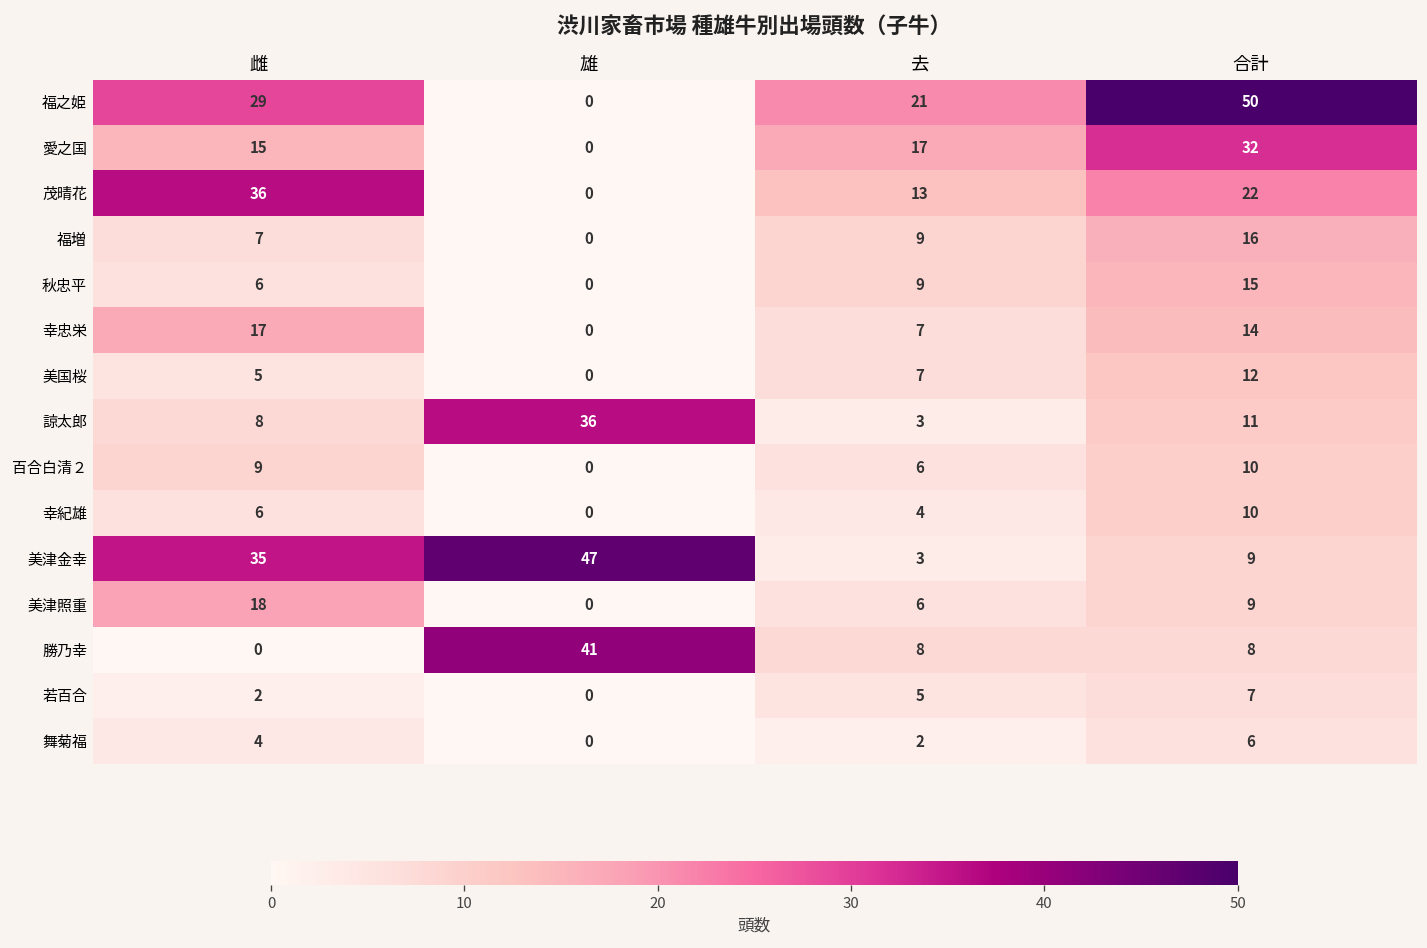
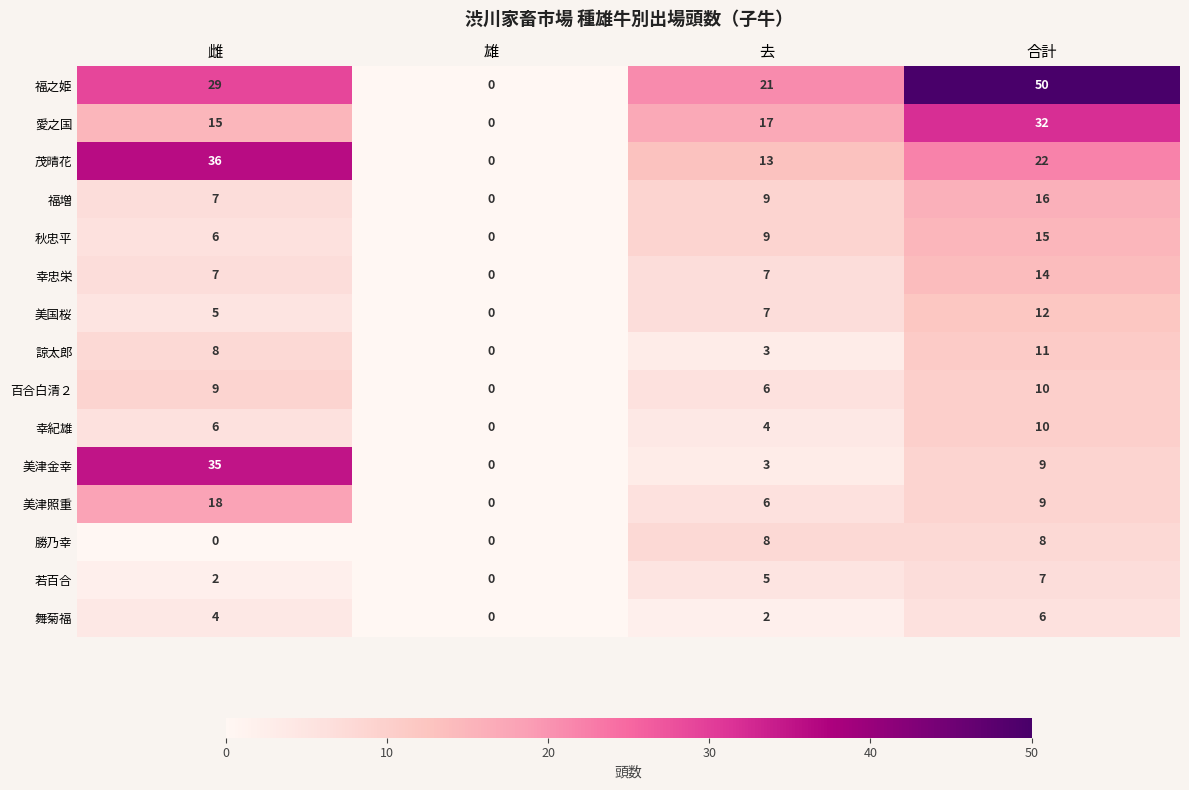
幸忠栄, 雌: 17 -> 7
諒太郎, 雄: 36 -> 0
美津金幸, 雄: 47 -> 0
勝乃幸, 雄: 41 -> 0
